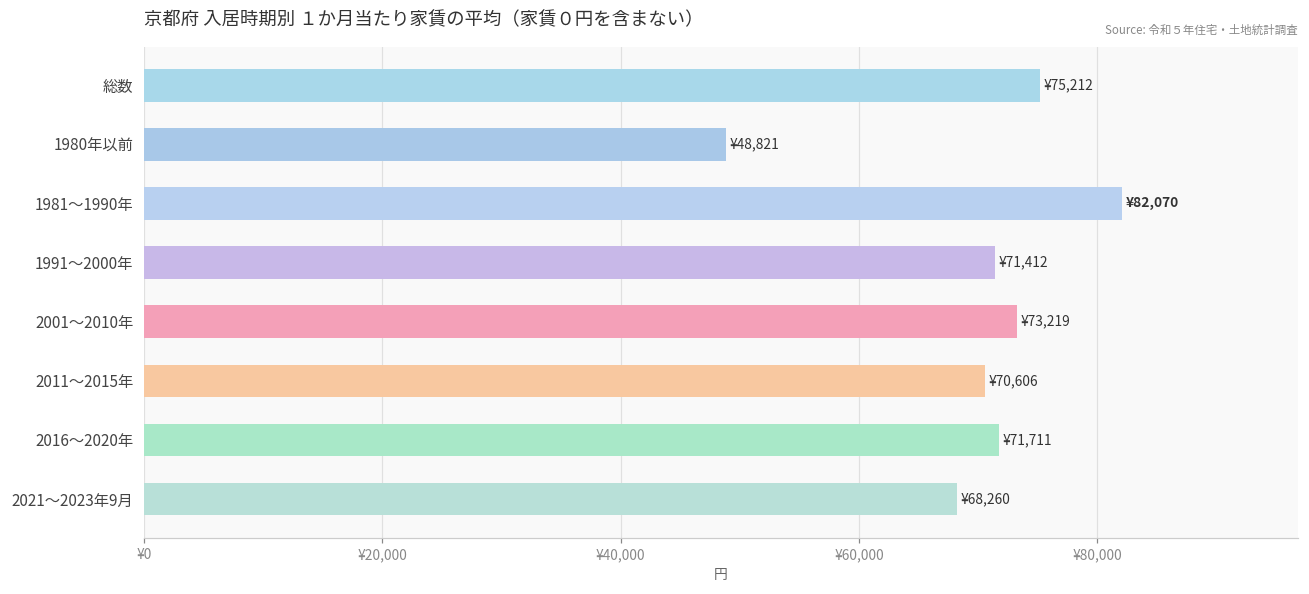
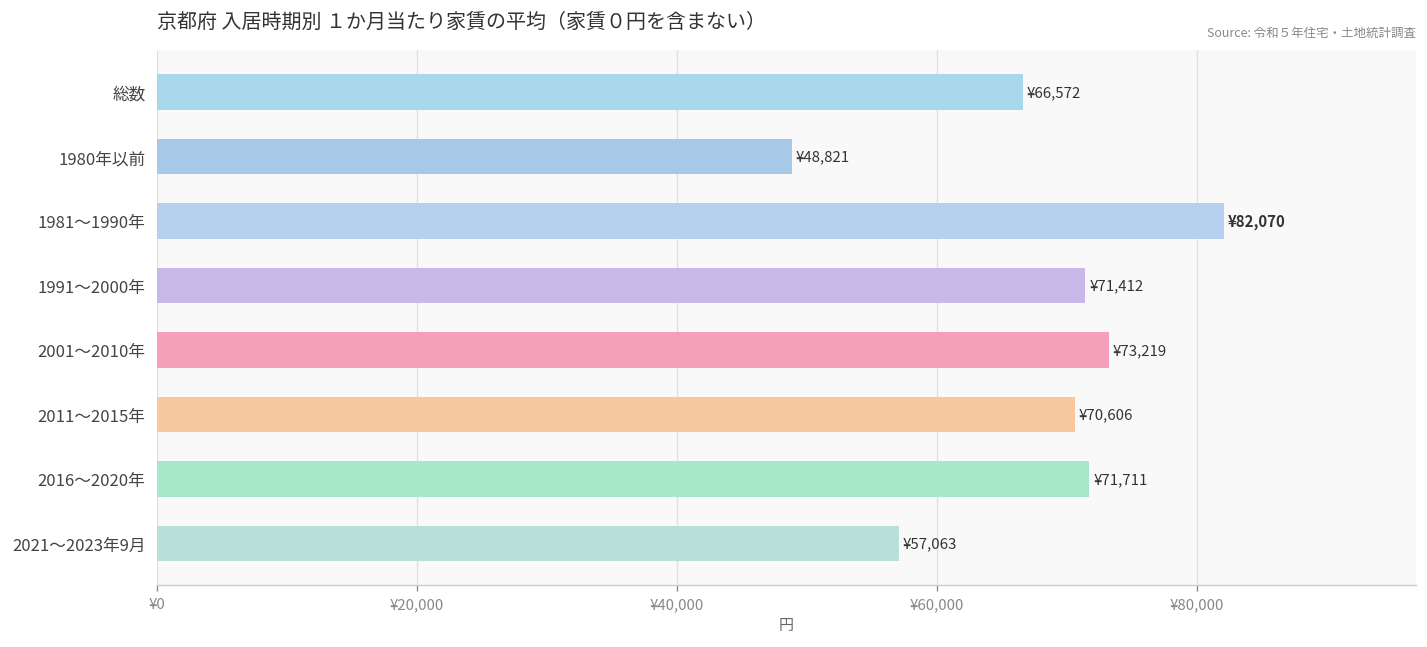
総数: ¥75,212 -> ¥66,572
2021～2023年9月: ¥68,260 -> ¥57,063
